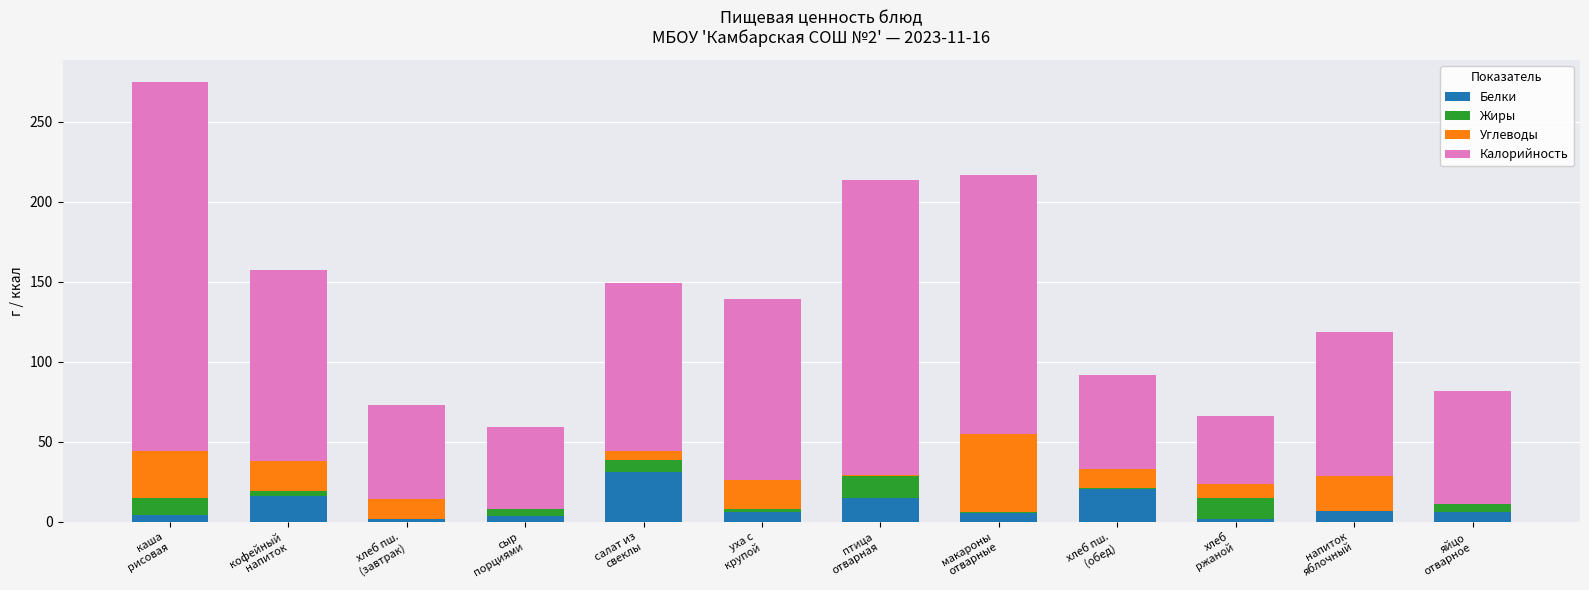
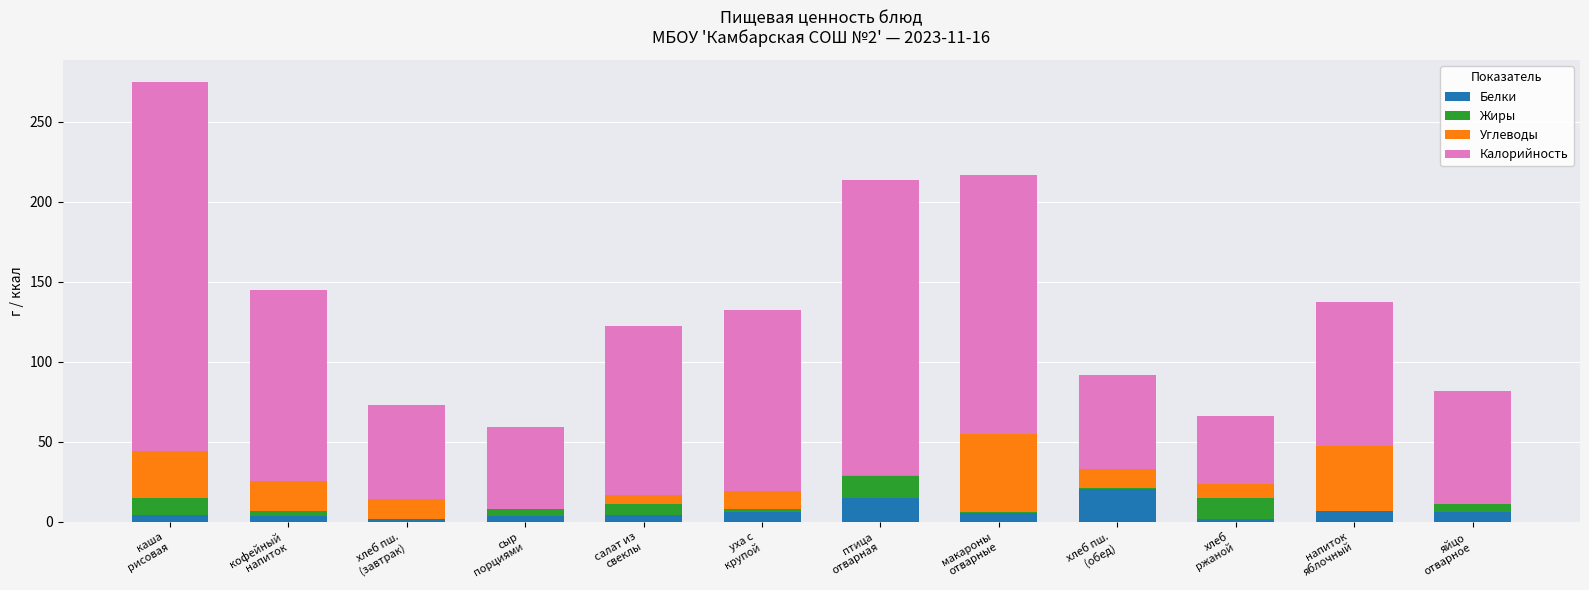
Белки, кофейный напиток: 16 -> 4
Белки, салат из свеклы: 31 -> 4
Углеводы, уха с крупой: 18 -> 11
Углеводы, напиток яблочный: 22 -> 41
